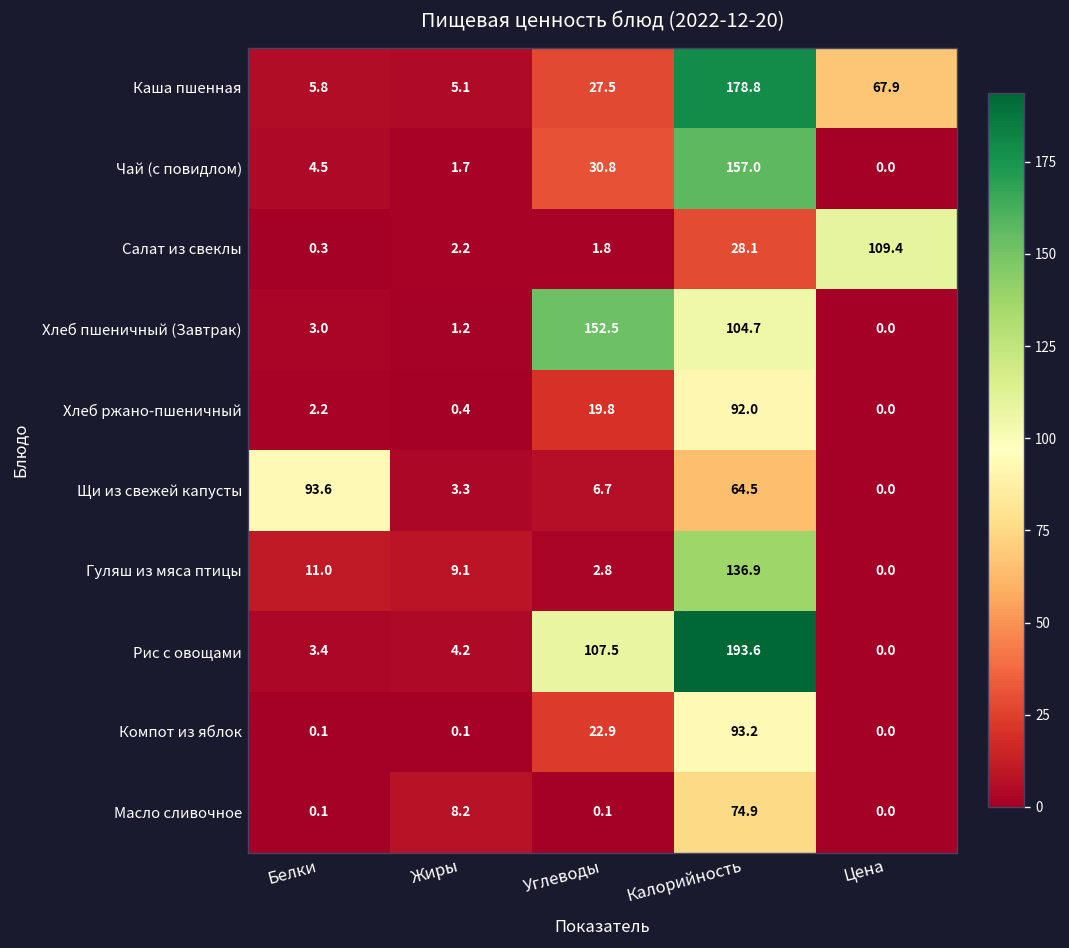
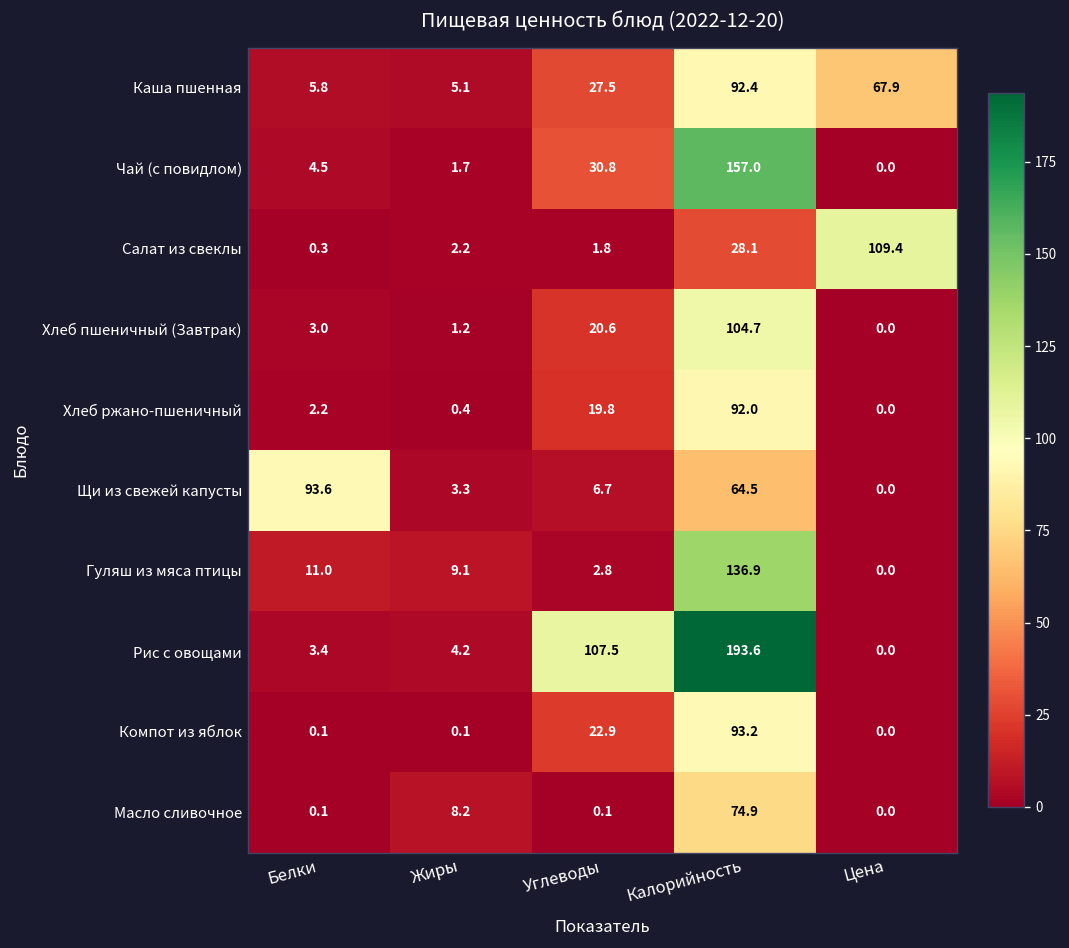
Каша пшенная, Калорийность: 178.8 -> 92.4
Хлеб пшеничный (Завтрак), Углеводы: 152.5 -> 20.6
